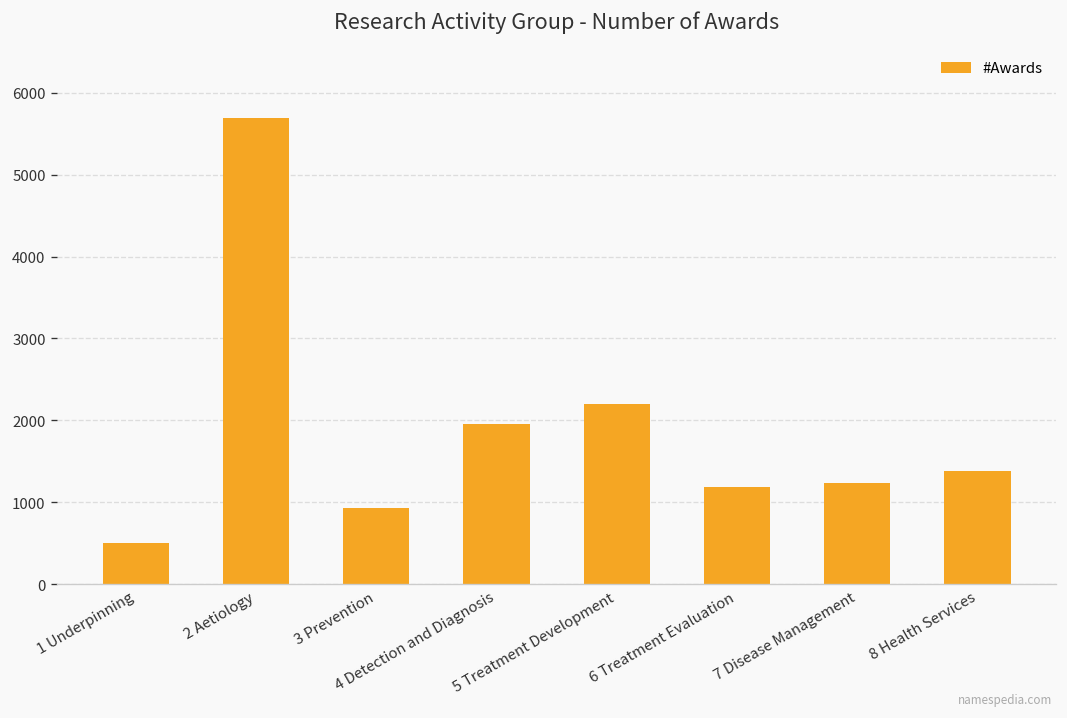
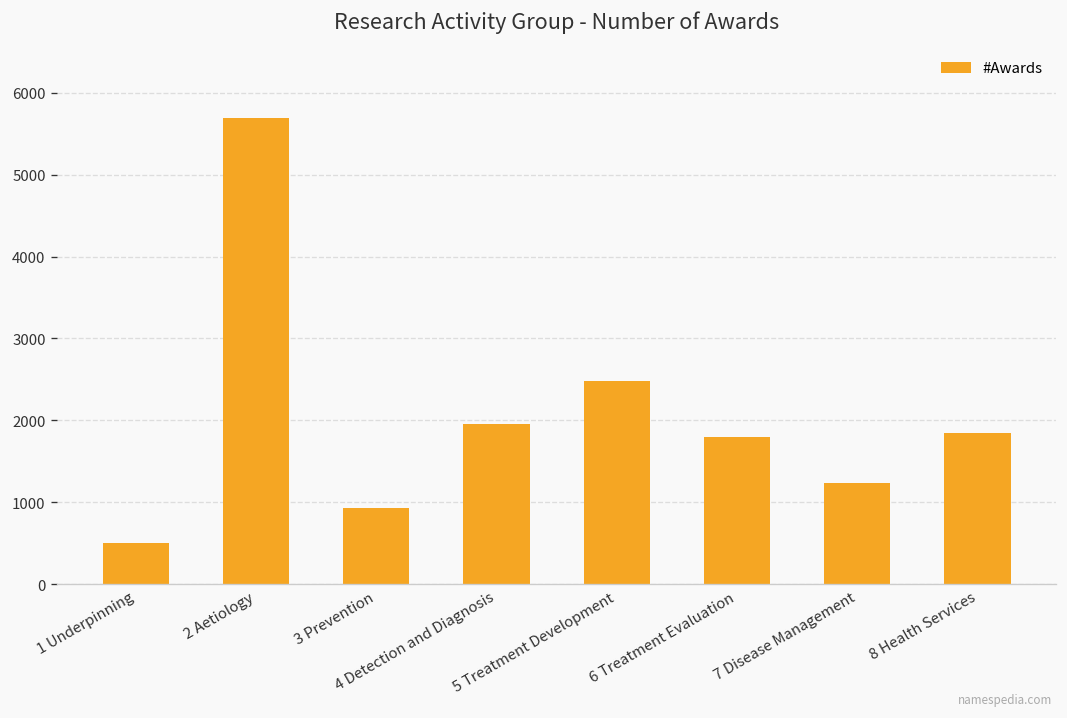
5 Treatment Development: 2200 -> 2500
6 Treatment Evaluation: 1200 -> 1800
8 Health Services: 1400 -> 1900
